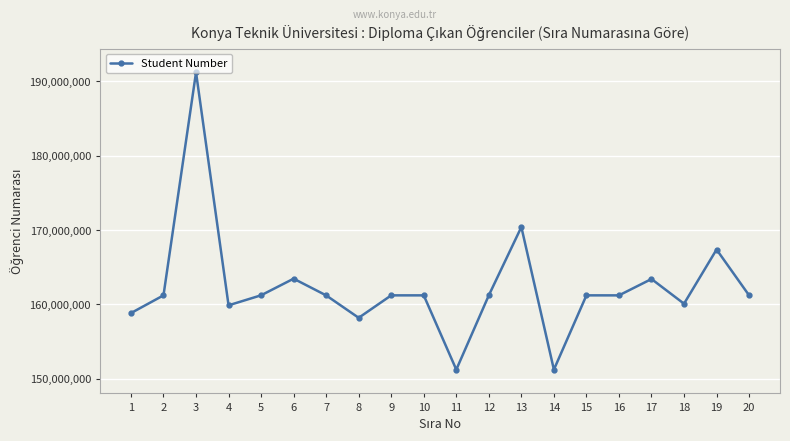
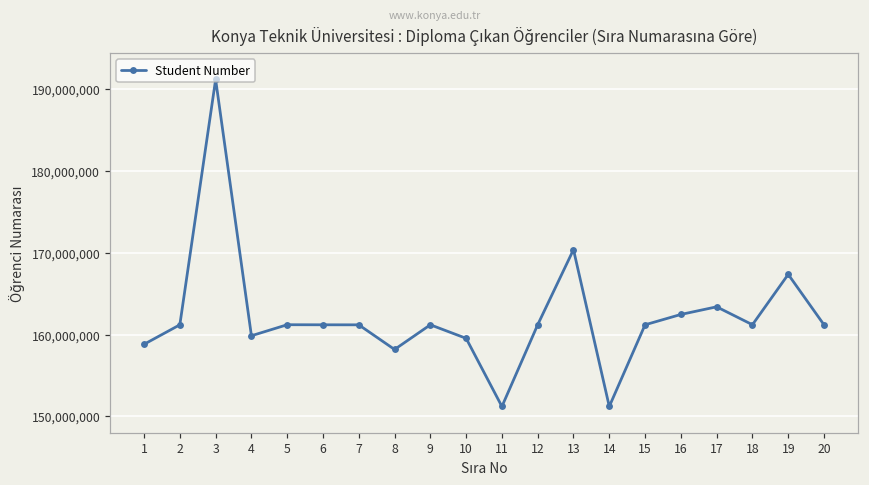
6: 163,000,000 -> 161,000,000
10: 161,000,000 -> 160,000,000
16: 161,000,000 -> 162,000,000
18: 160,000,000 -> 161,000,000
